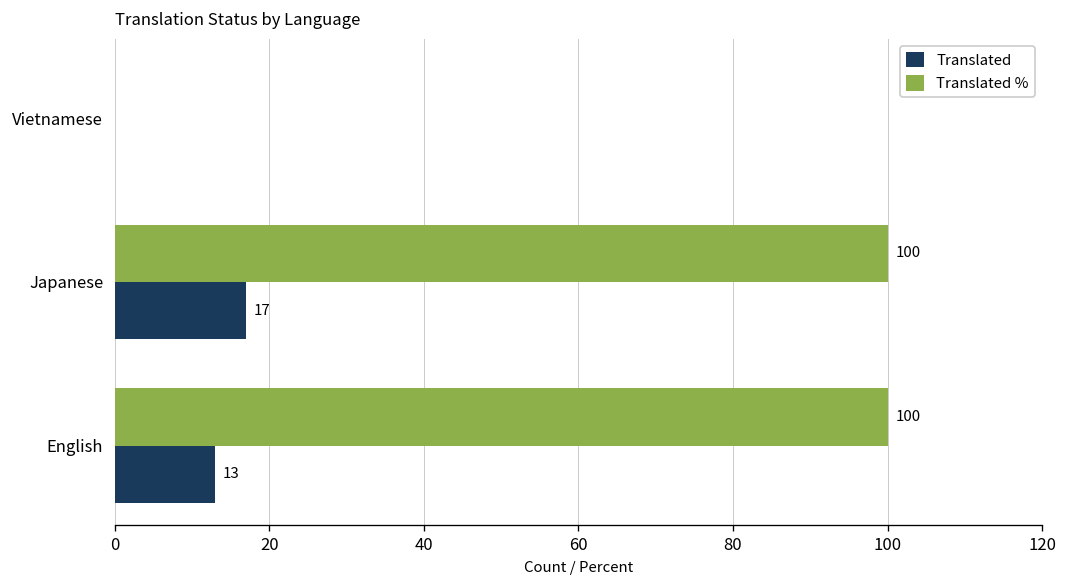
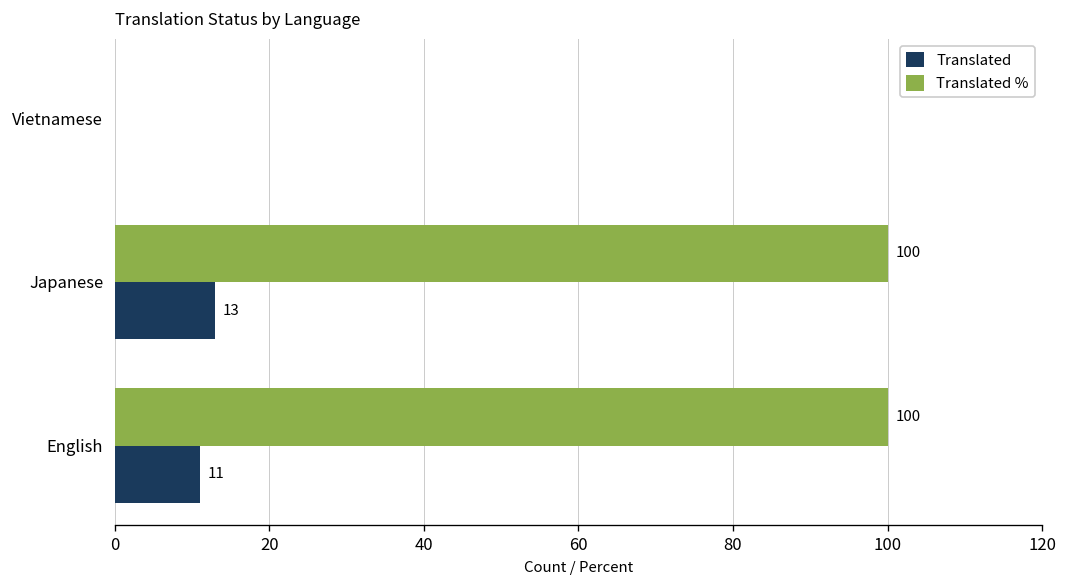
Translated, Japanese: 17 -> 13
Translated, English: 13 -> 11
